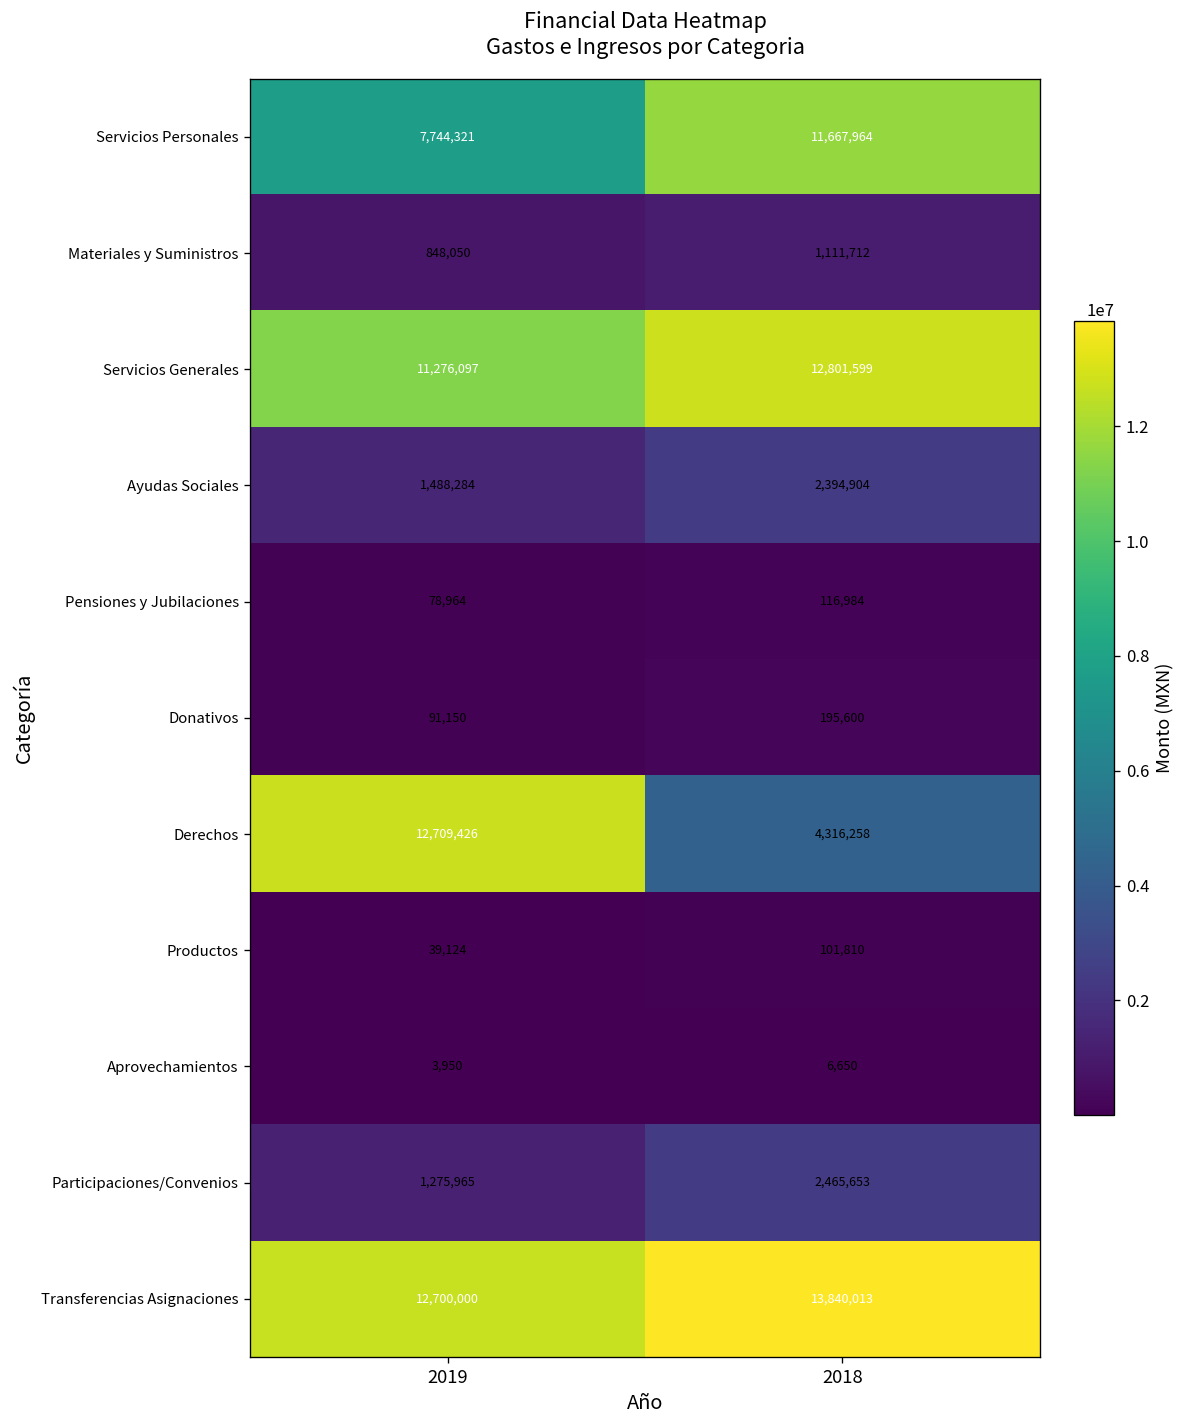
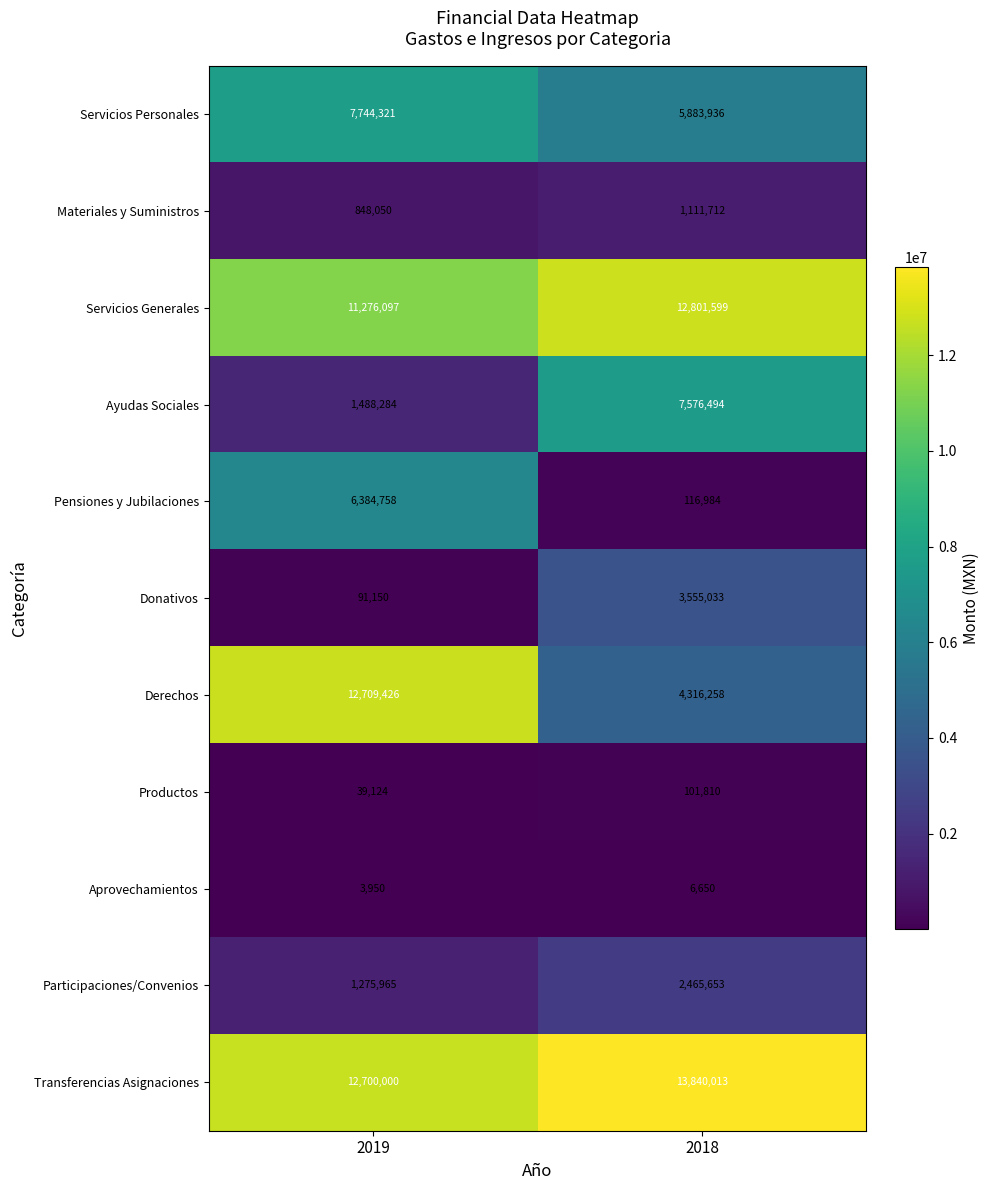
Servicios Personales, 2018: 11,667,964 -> 5,883,936
Ayudas Sociales, 2018: 2,394,904 -> 7,576,494
Pensiones y Jubilaciones, 2019: 78,964 -> 6,384,758
Donativos, 2018: 195,600 -> 3,555,033
